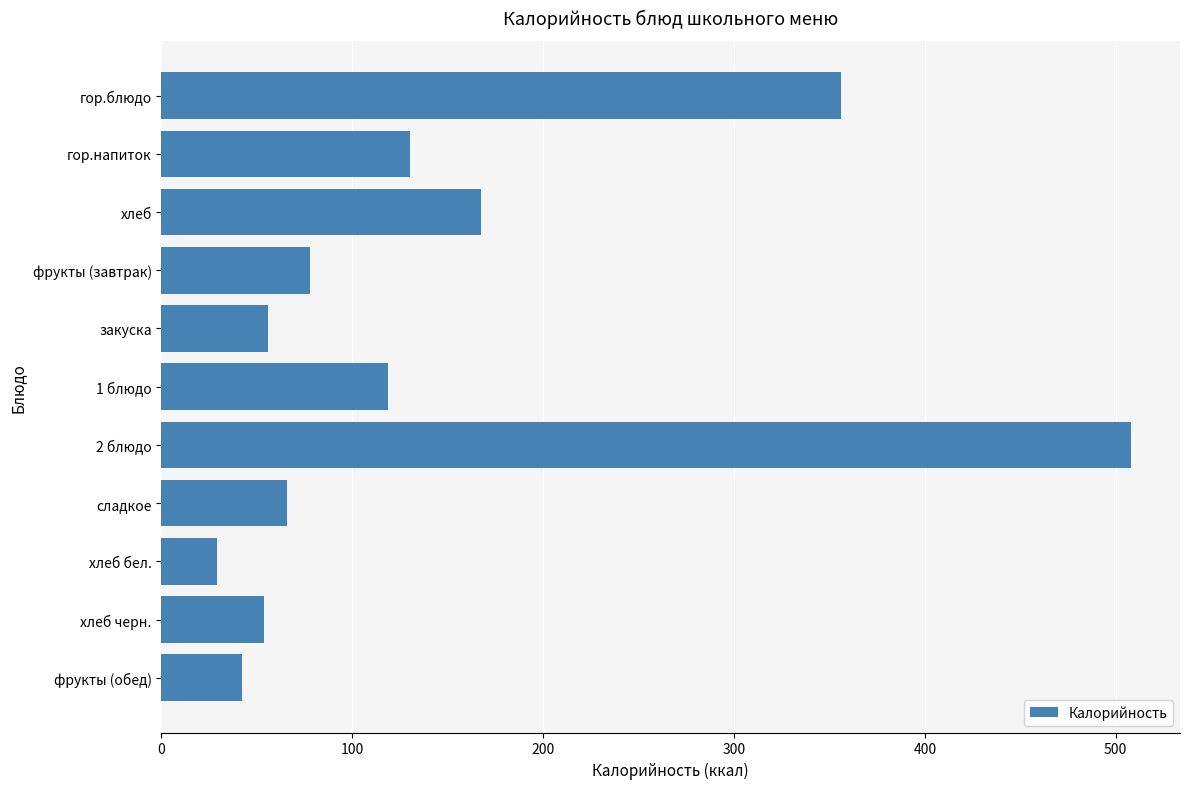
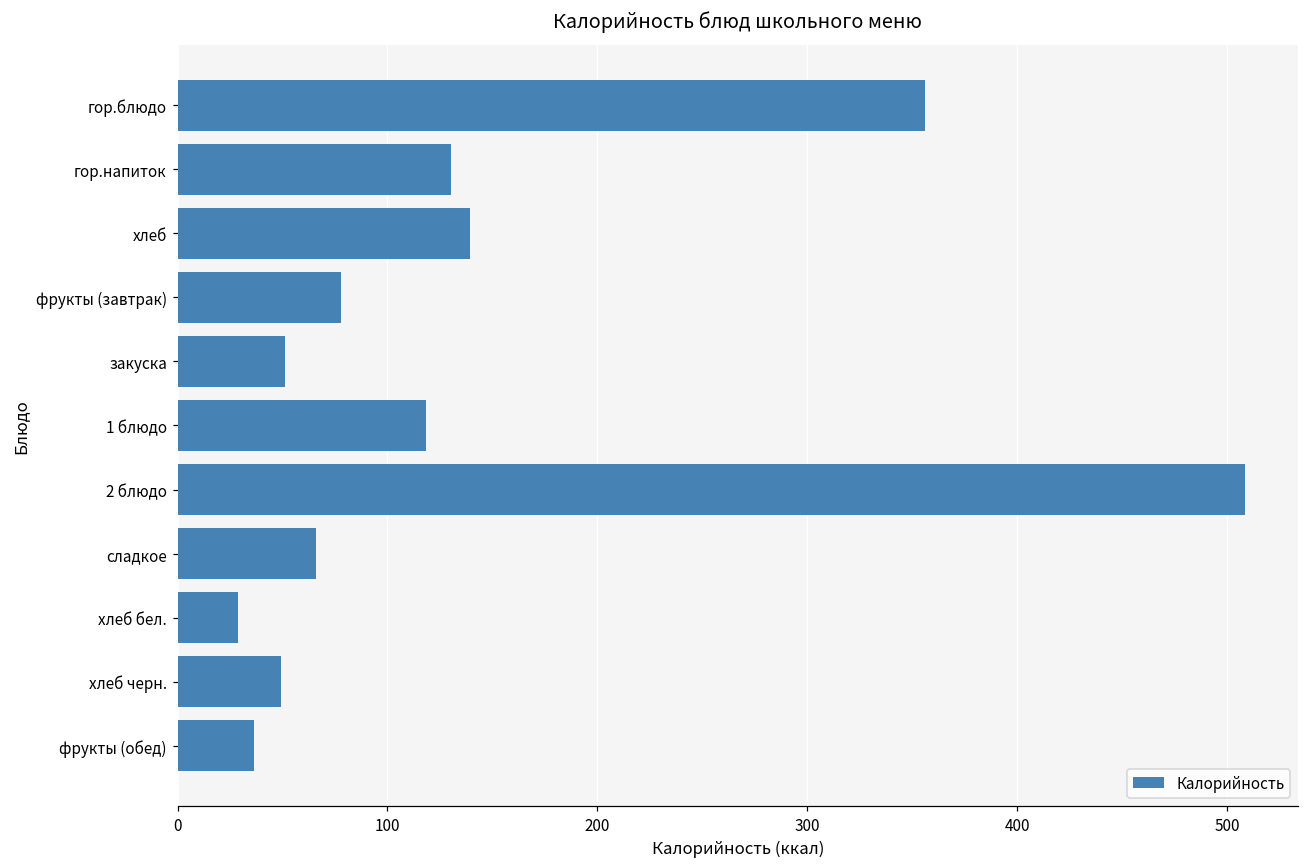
хлеб: 167 -> 139
закуска: 56 -> 51
хлеб черн.: 54 -> 49
фрукты (обед): 42 -> 37
